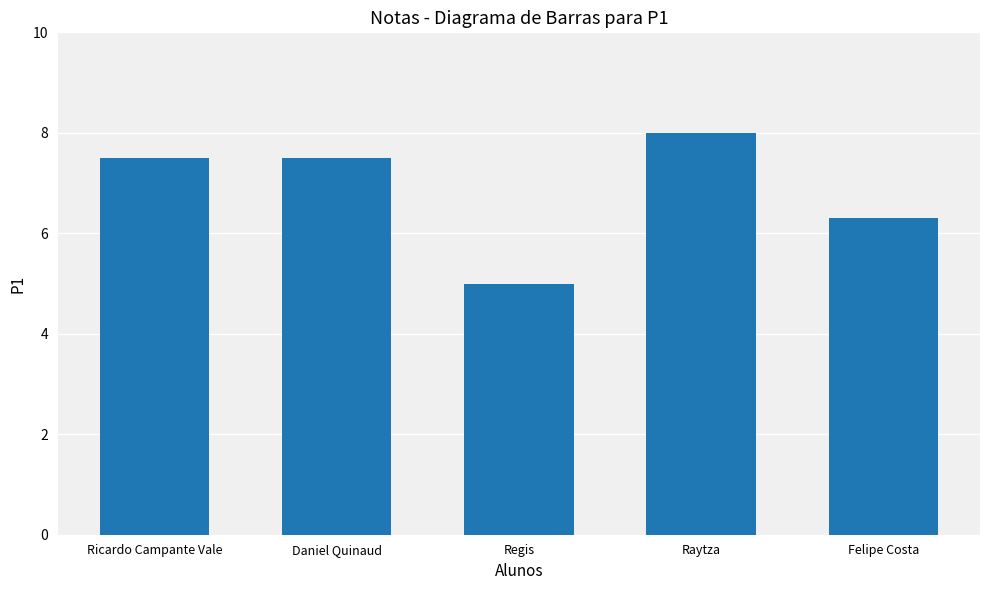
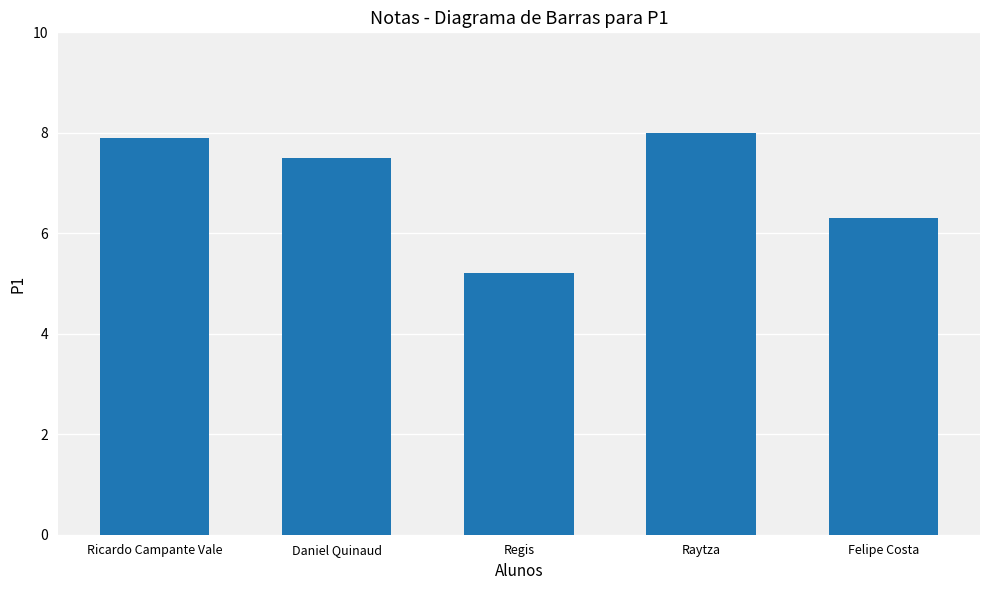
Ricardo Campante Vale: 7.5 -> 7.9
Regis: 5.0 -> 5.2
